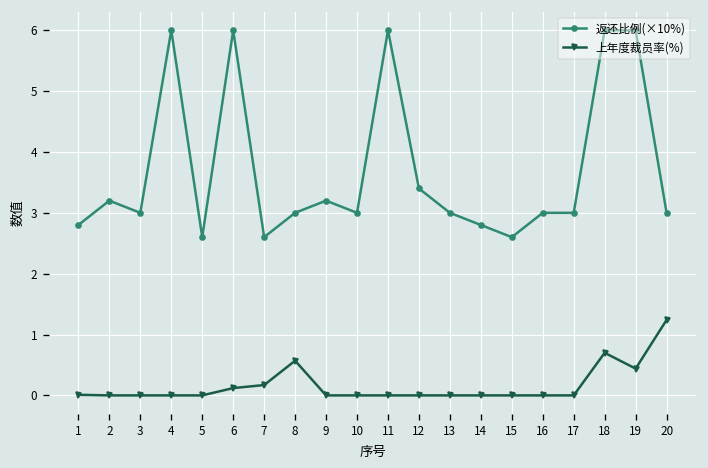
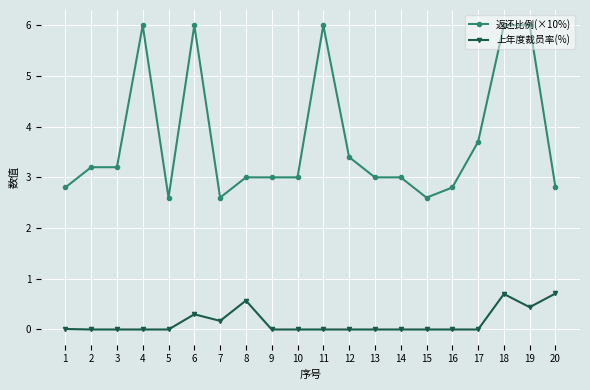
返还比例(×10%), 3: 3.0 -> 3.2
上年度裁员率(%), 6: 0.1 -> 0.3
返还比例(×10%), 9: 3.2 -> 3.0
返还比例(×10%), 14: 2.8 -> 3.0
返还比例(×10%), 16: 3.0 -> 2.8
返还比例(×10%), 17: 3.0 -> 3.7
返还比例(×10%), 20: 3.0 -> 2.8
上年度裁员率(%), 20: 1.2 -> 0.7
